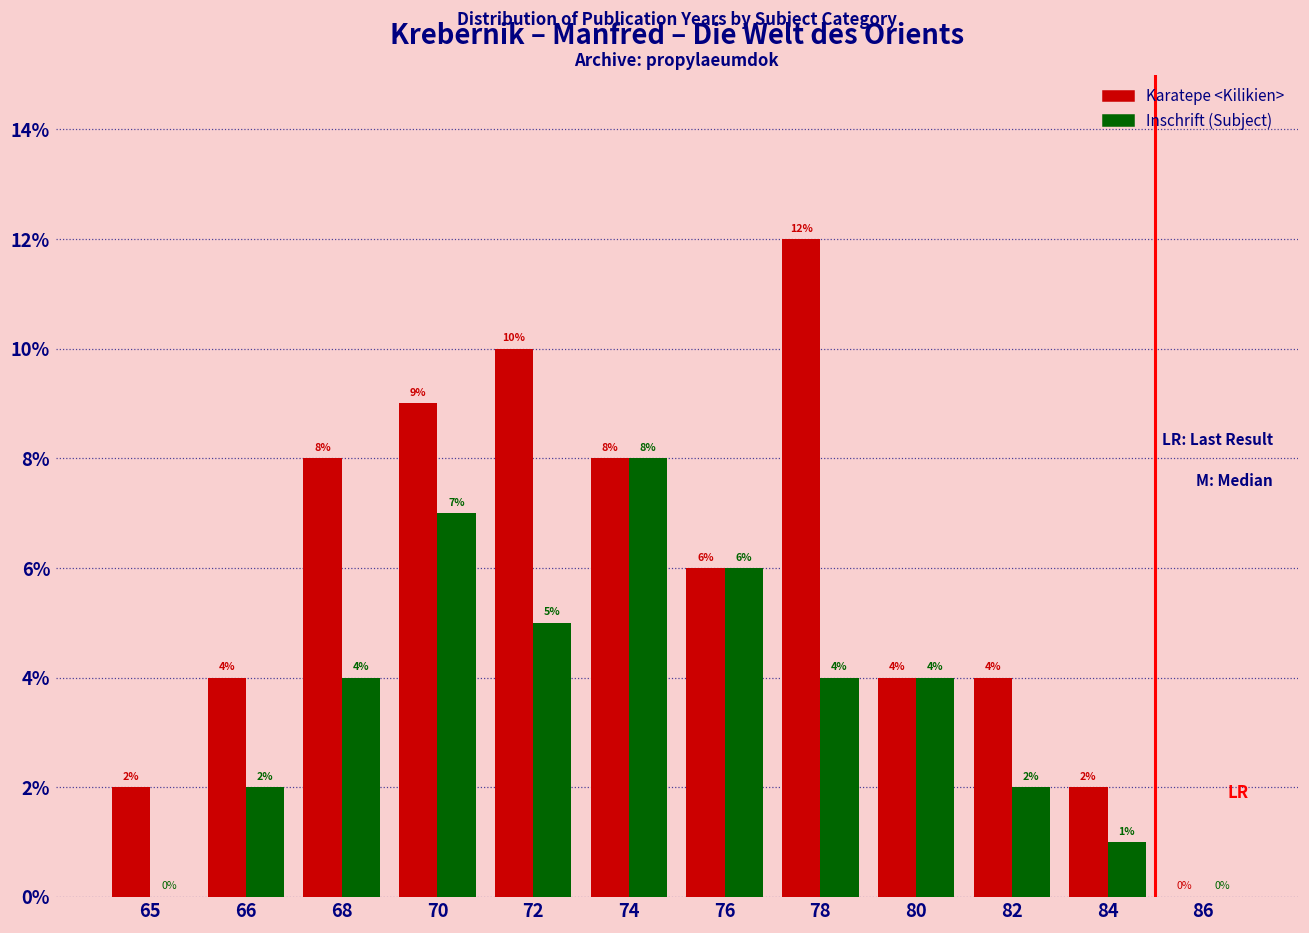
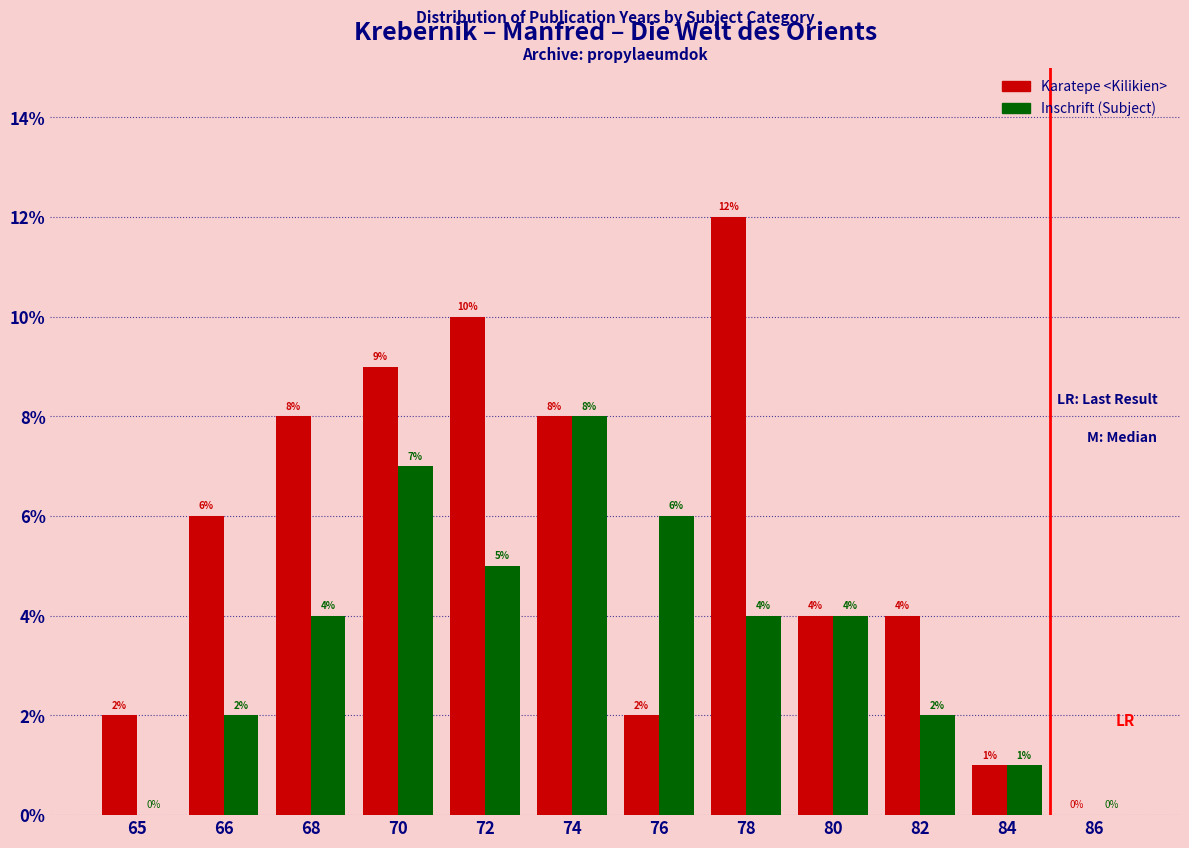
Karatepe <Kilikien>, 66: 4% -> 6%
Karatepe <Kilikien>, 76: 6% -> 2%
Karatepe <Kilikien>, 84: 2% -> 1%
